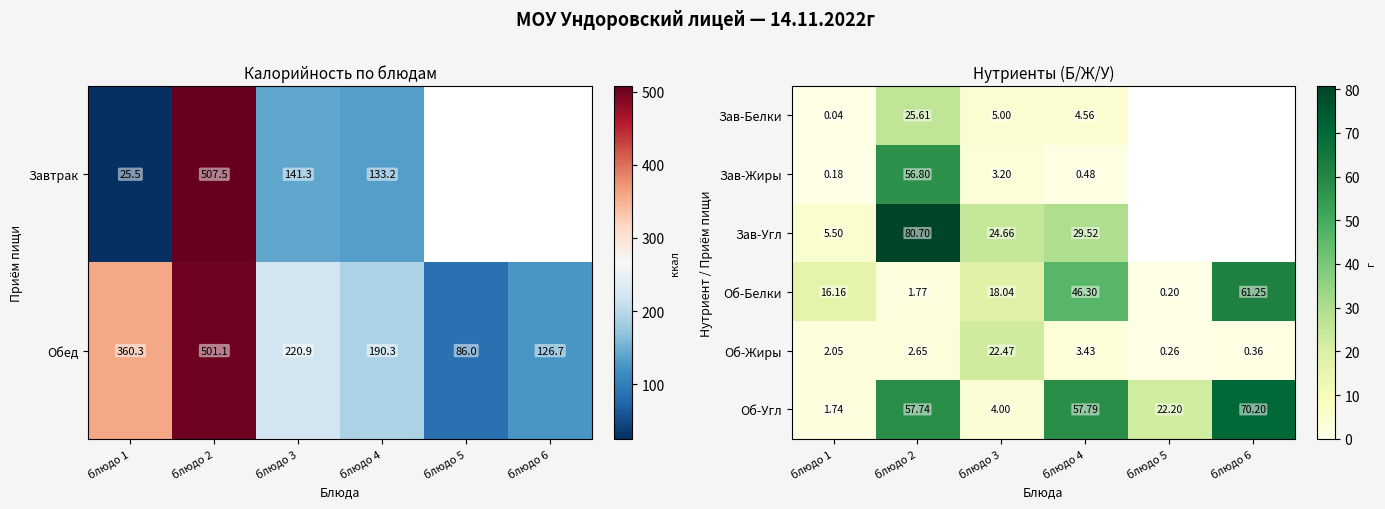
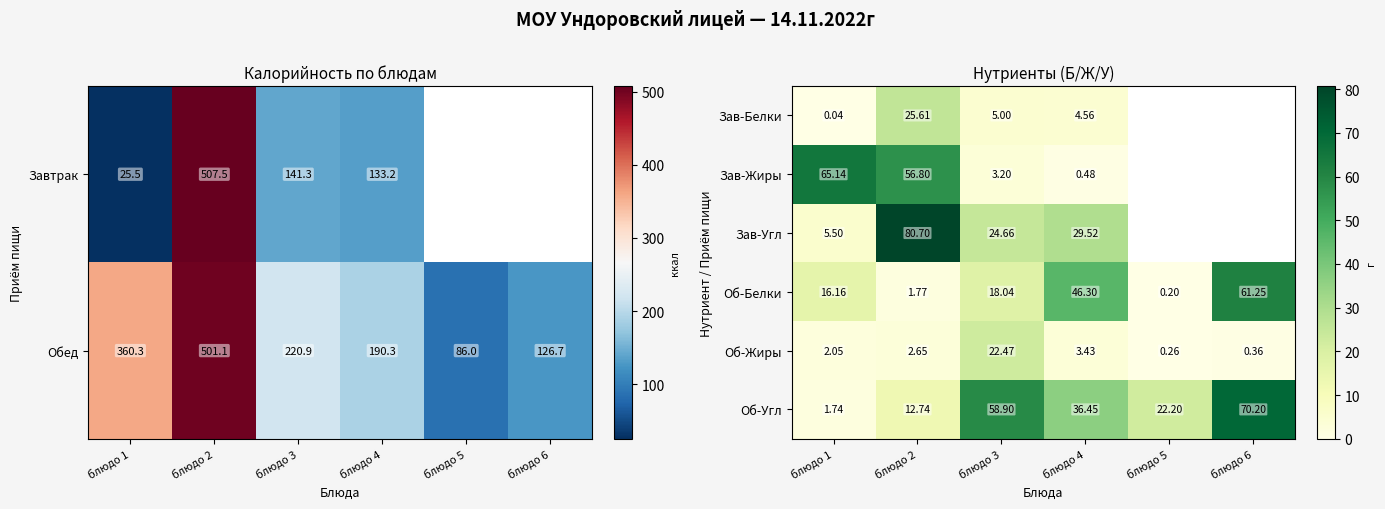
Нутриенты (Б/Ж/У), Зав-Жиры, блюдо 1: 0.18 -> 65.14
Нутриенты (Б/Ж/У), Об-Угл, блюдо 2: 57.74 -> 12.74
Нутриенты (Б/Ж/У), Об-Угл, блюдо 3: 4.00 -> 58.90
Нутриенты (Б/Ж/У), Об-Угл, блюдо 4: 57.79 -> 36.45
